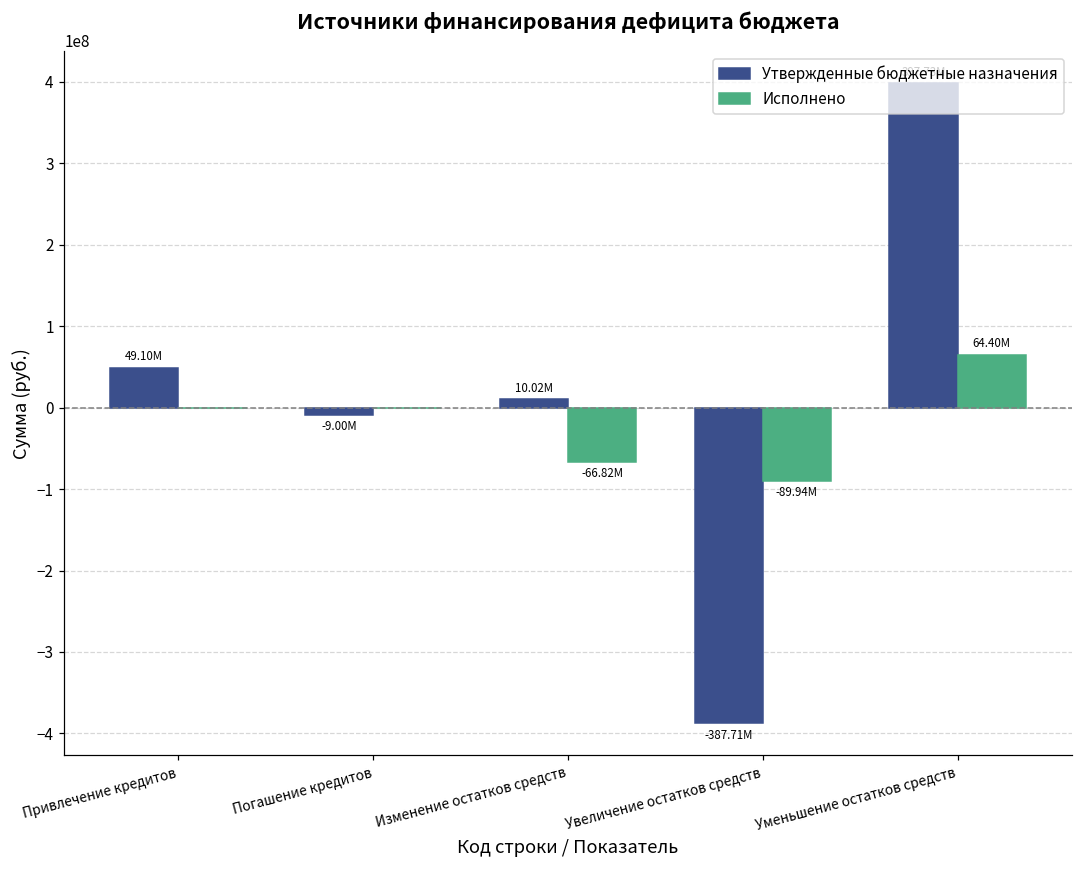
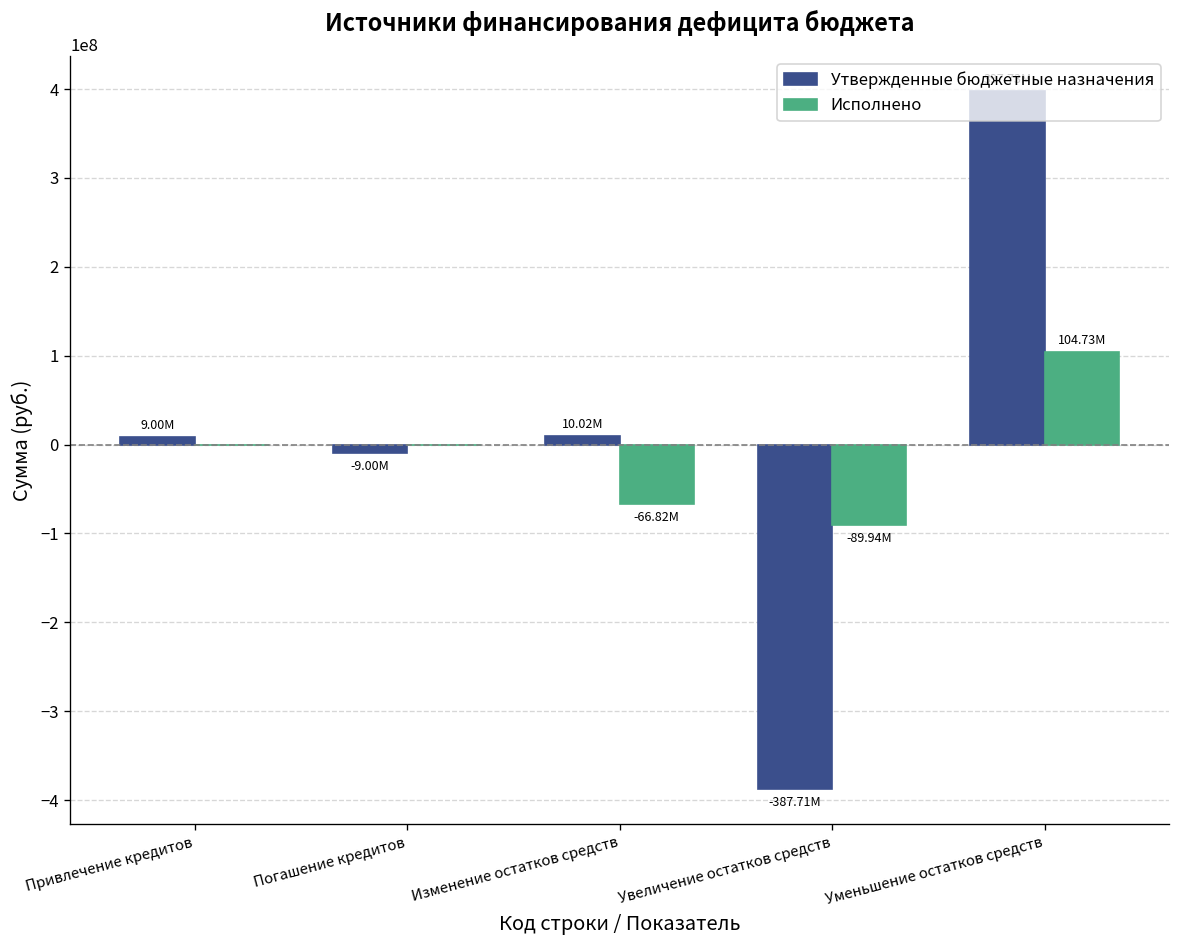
Утвержденные бюджетные назначения, Привлечение кредитов: 49.10M -> 9.00M
Исполнено, Уменьшение остатков средств: 64.40M -> 104.73M
